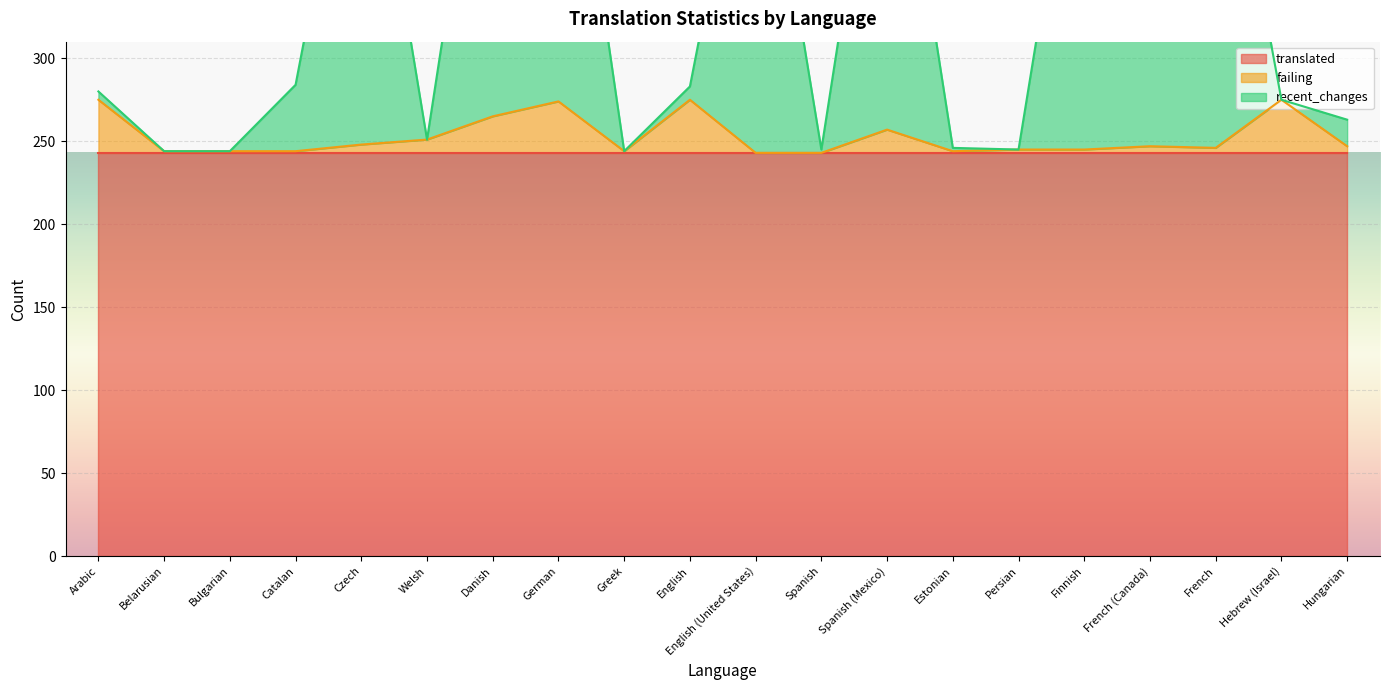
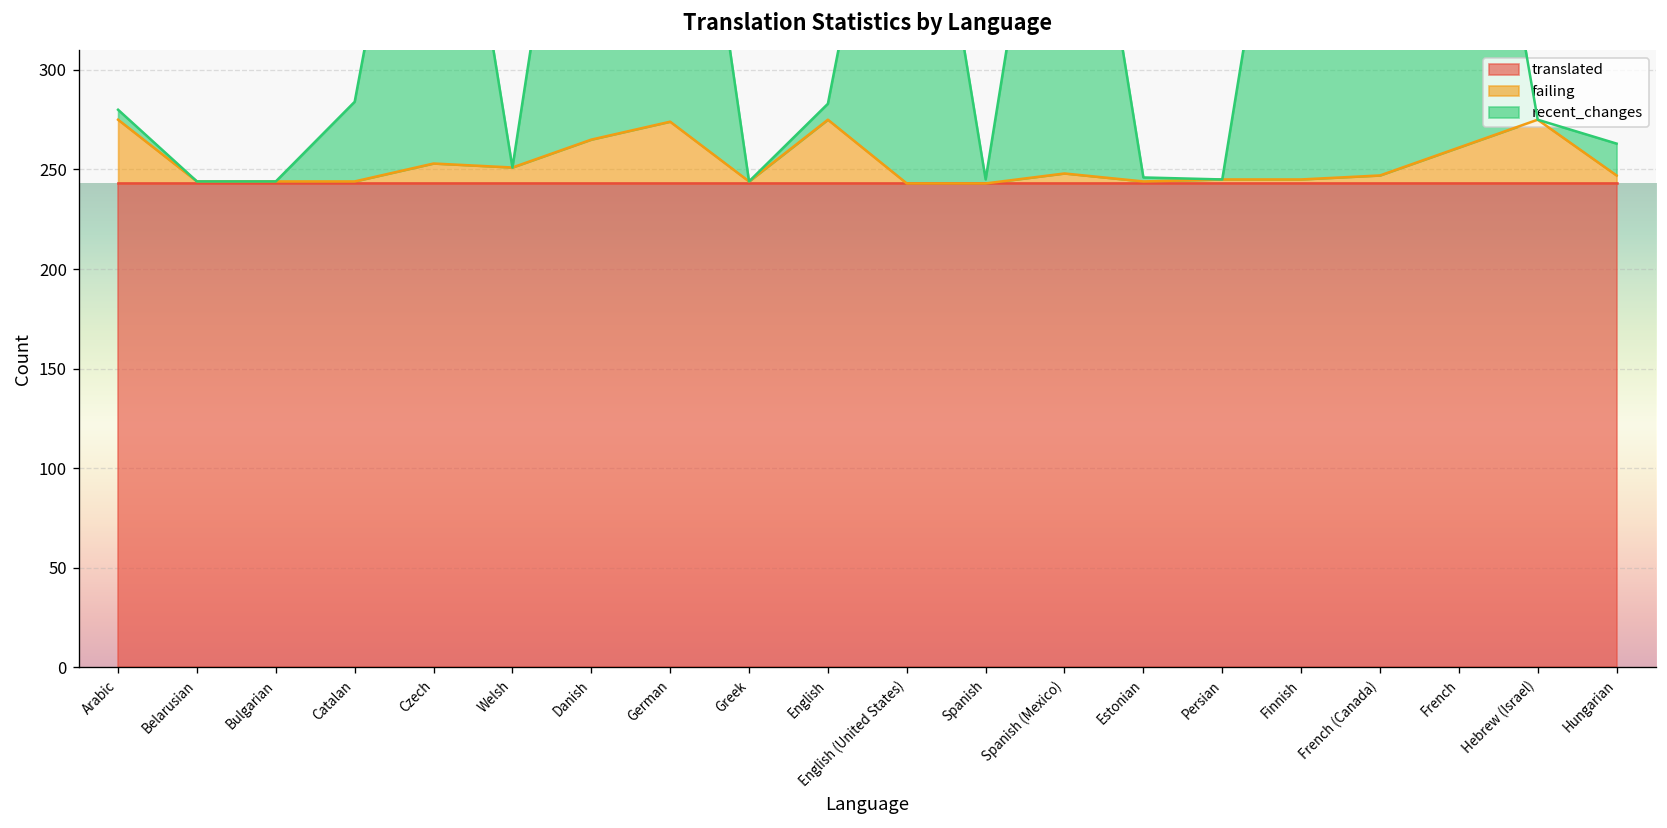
failing, Czech: 248 -> 253
failing, Spanish (Mexico): 257 -> 248
failing, French: 246 -> 261
